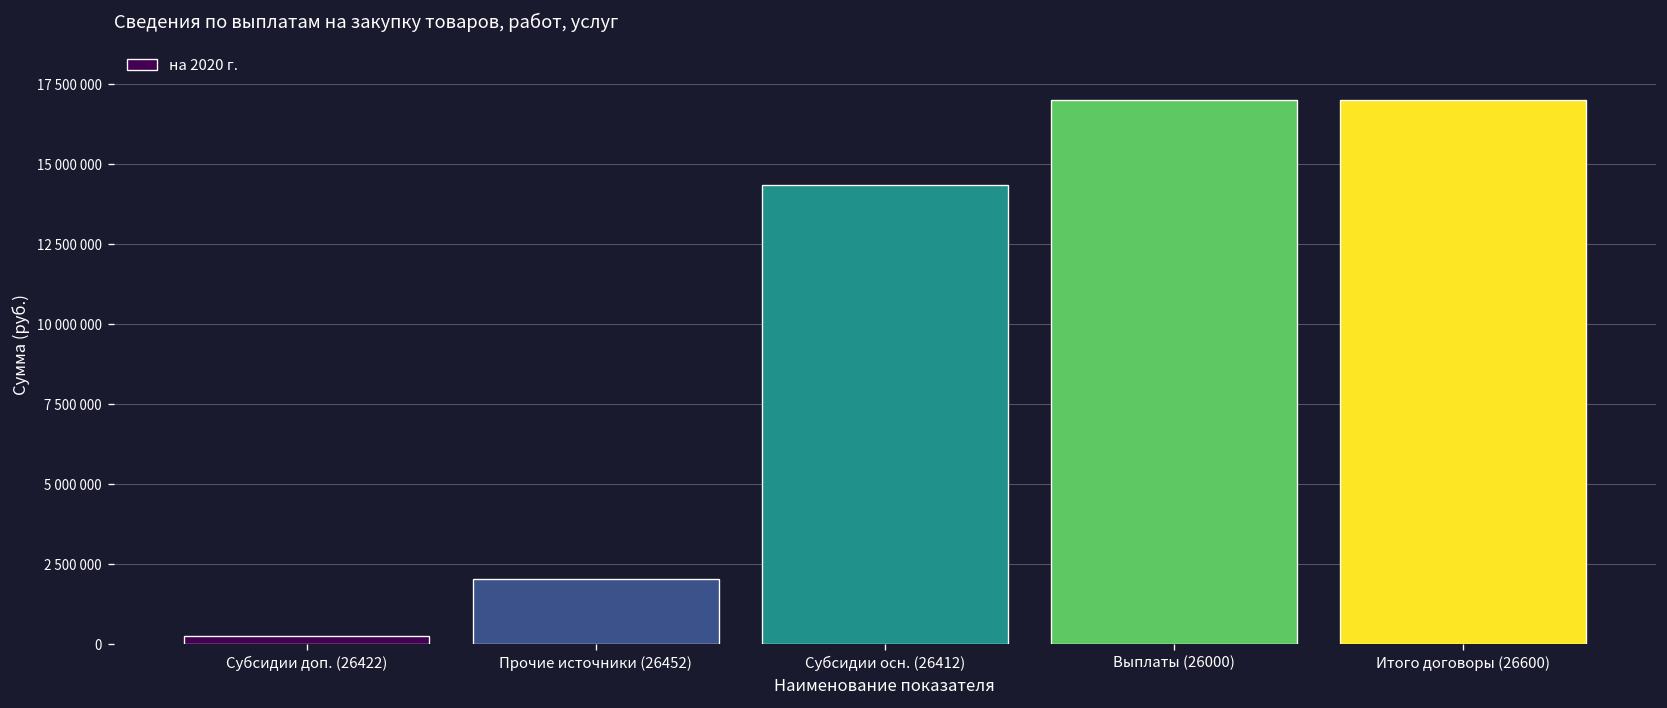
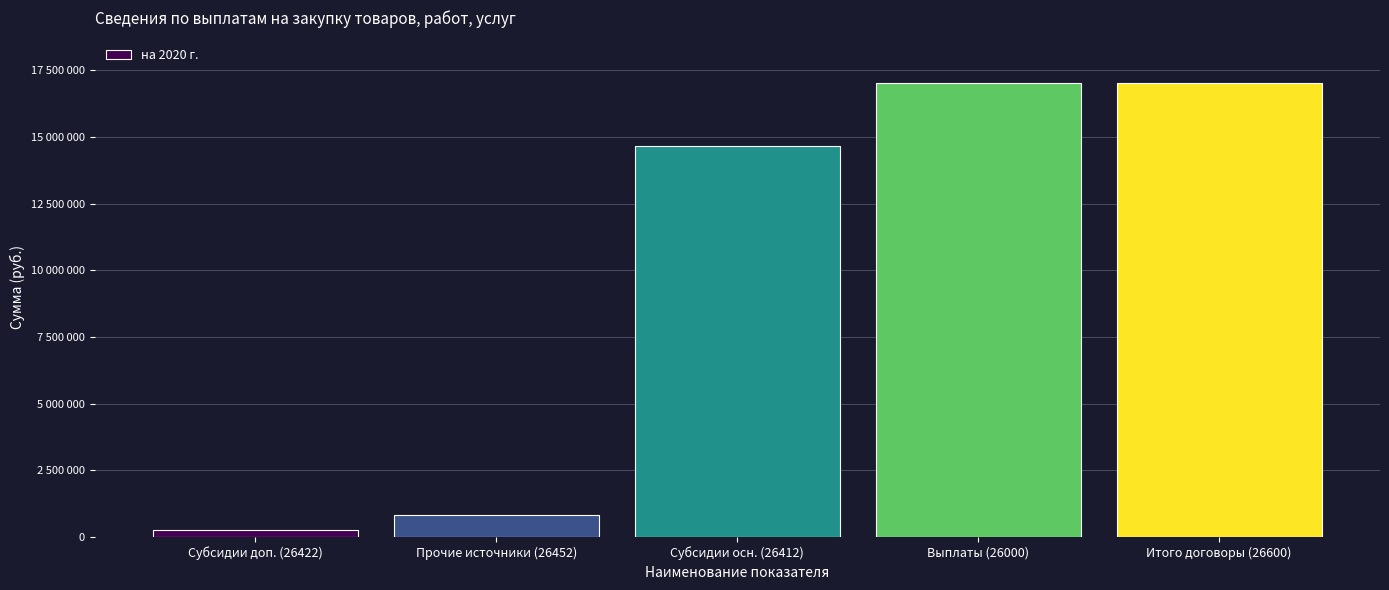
Прочие источники (26452): 2000000 -> 800000
Субсидии осн. (26412): 14400000 -> 14700000
